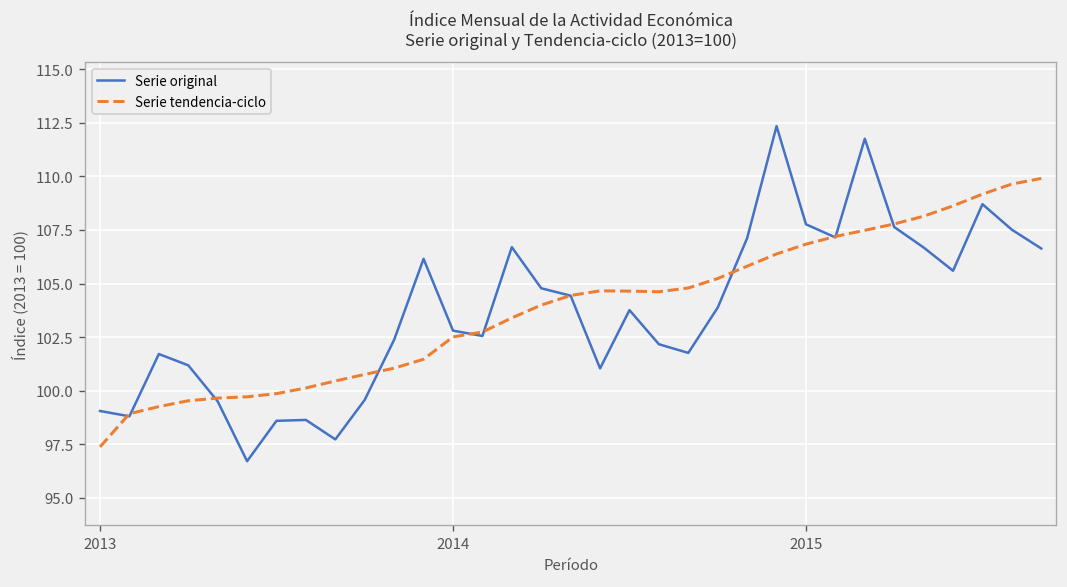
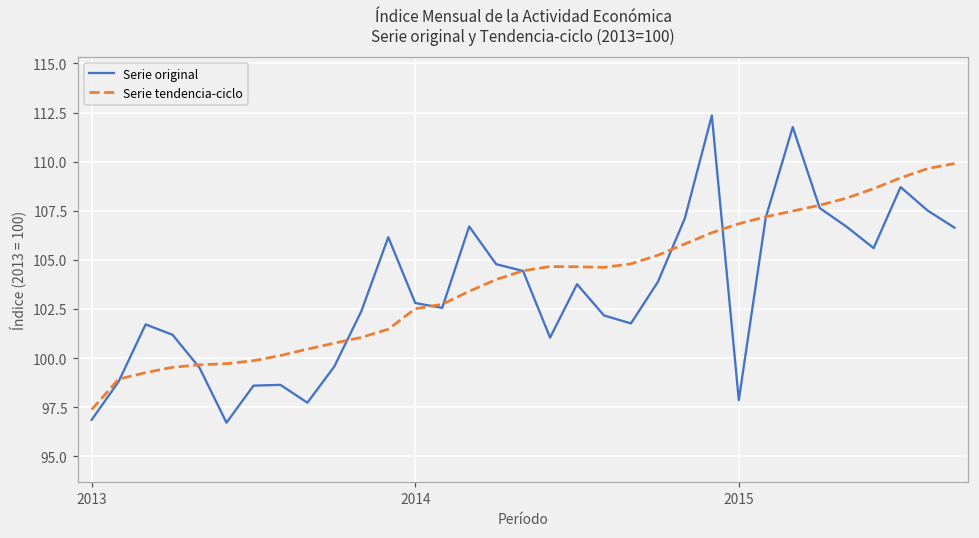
Serie original, 2013: 99.1 -> 96.9
Serie original, 2015: 107.8 -> 97.9
